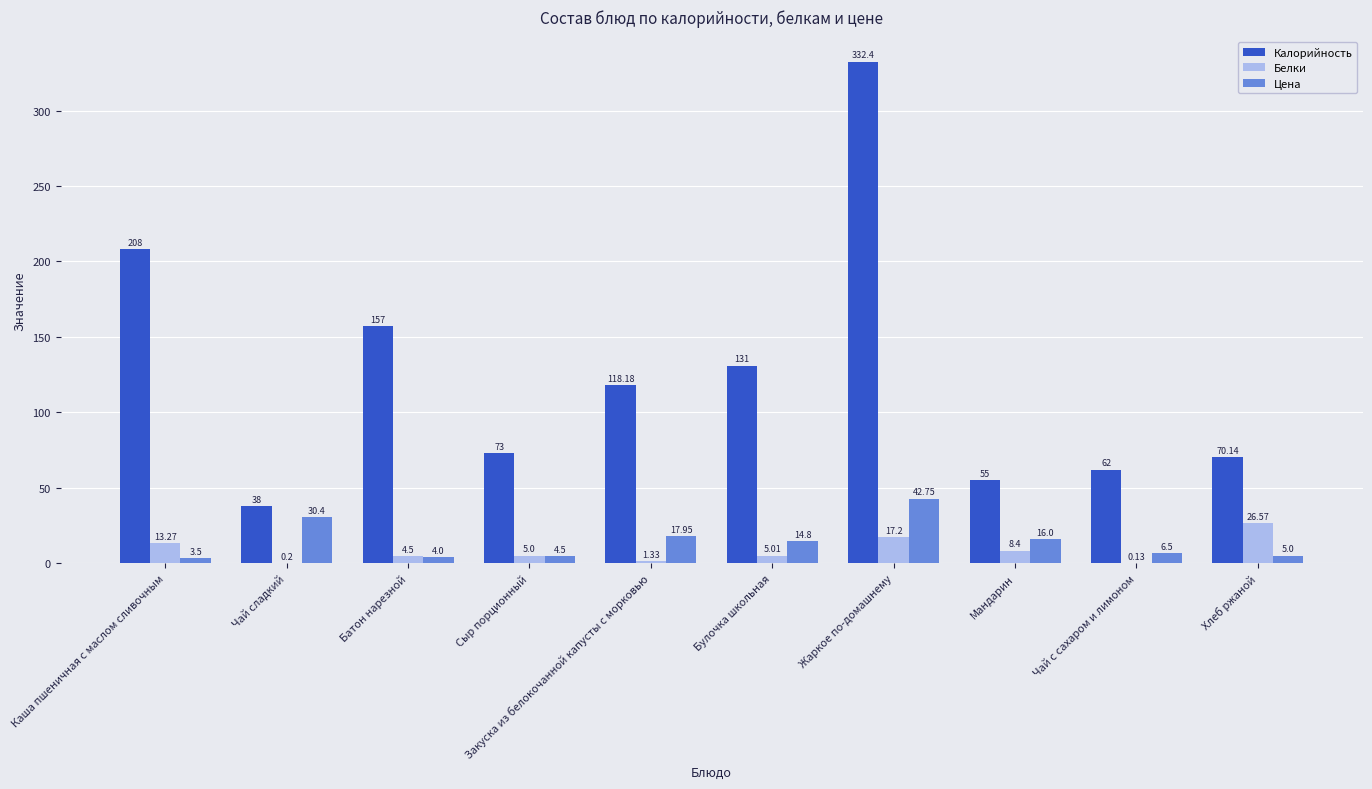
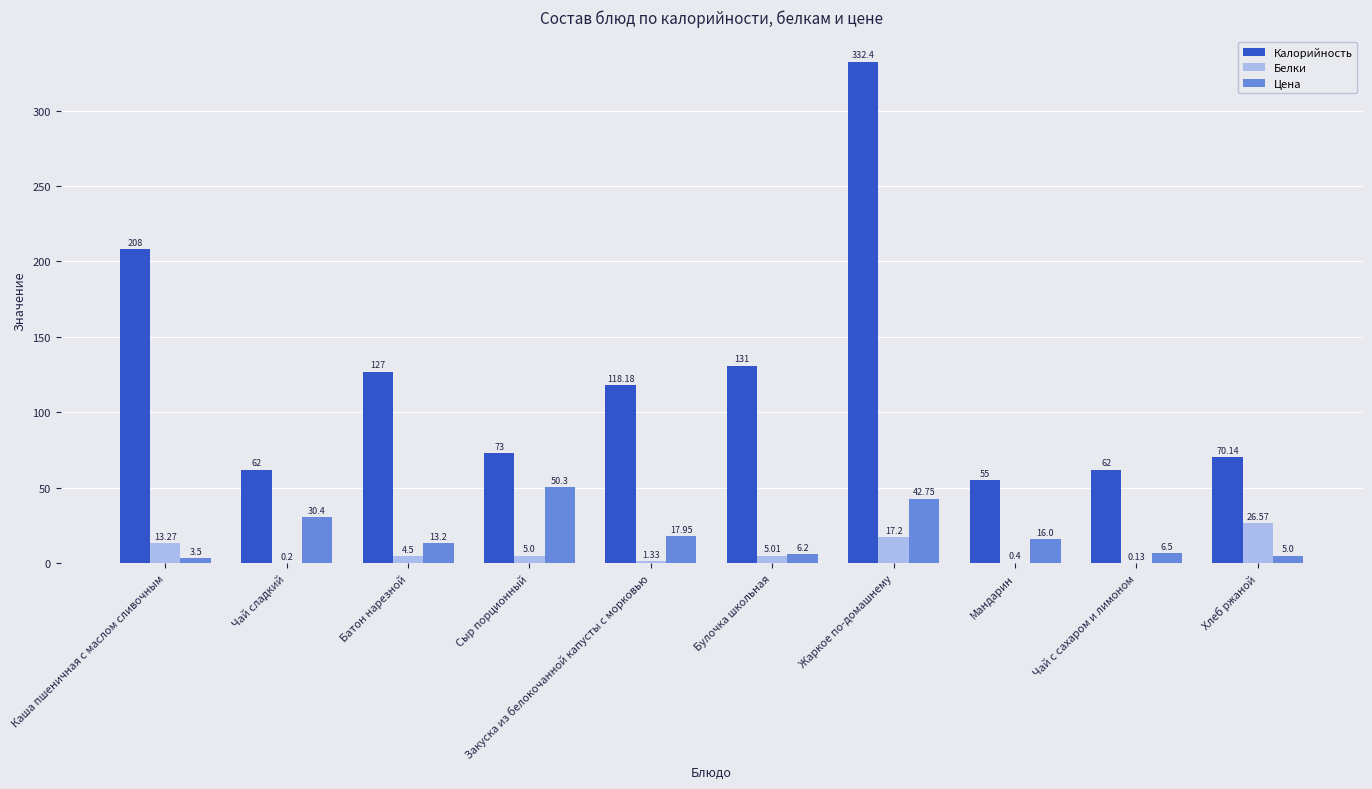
Калорийность, Чай сладкий: 38 -> 62
Калорийность, Батон нарезной: 157 -> 127
Цена, Батон нарезной: 4.0 -> 13.2
Цена, Сыр порционный: 4.5 -> 50.3
Цена, Булочка школьная: 14.8 -> 6.2
Белки, Мандарин: 8.4 -> 0.4
